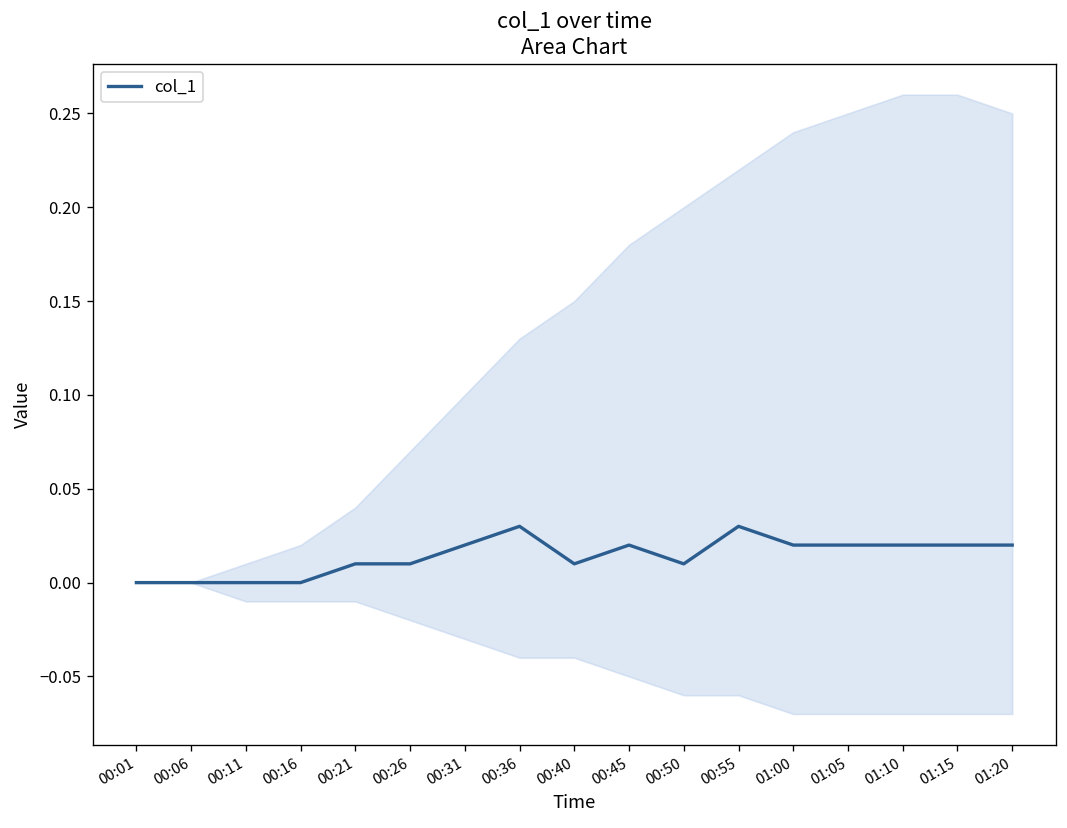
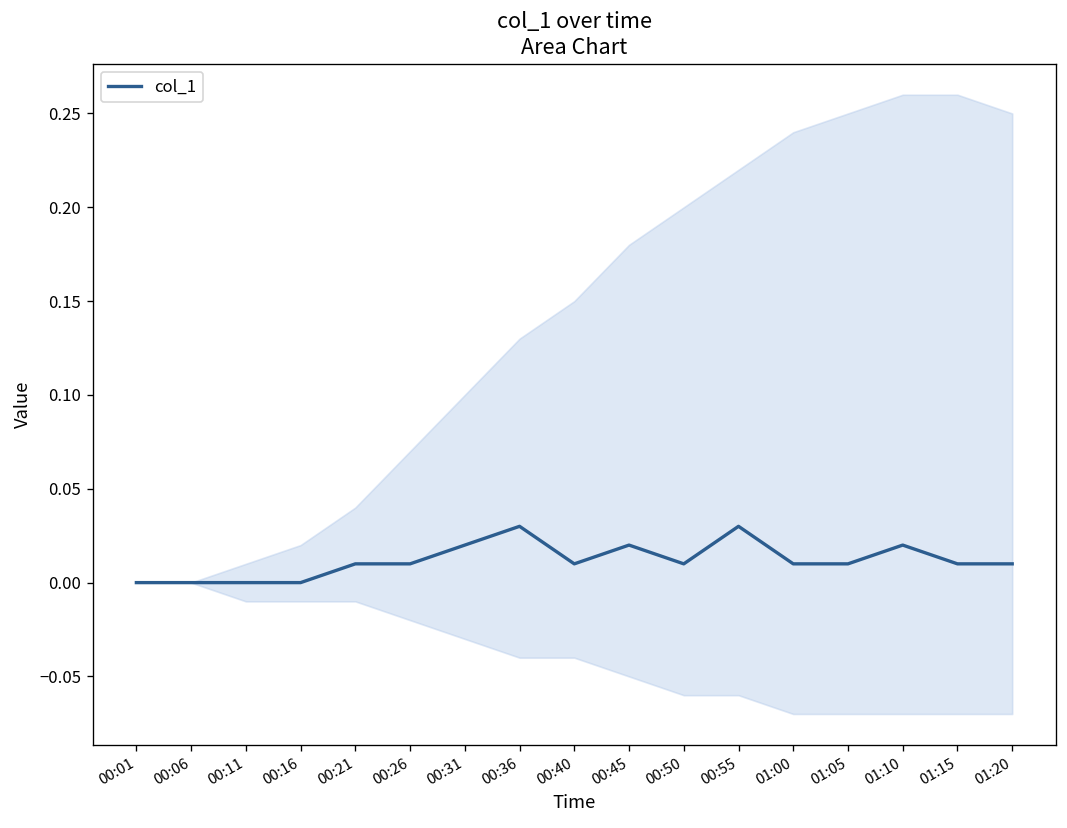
col_1, 01:00: 0.02 -> 0.01
col_1, 01:05: 0.02 -> 0.01
col_1, 01:15: 0.02 -> 0.01
col_1, 01:20: 0.02 -> 0.01
